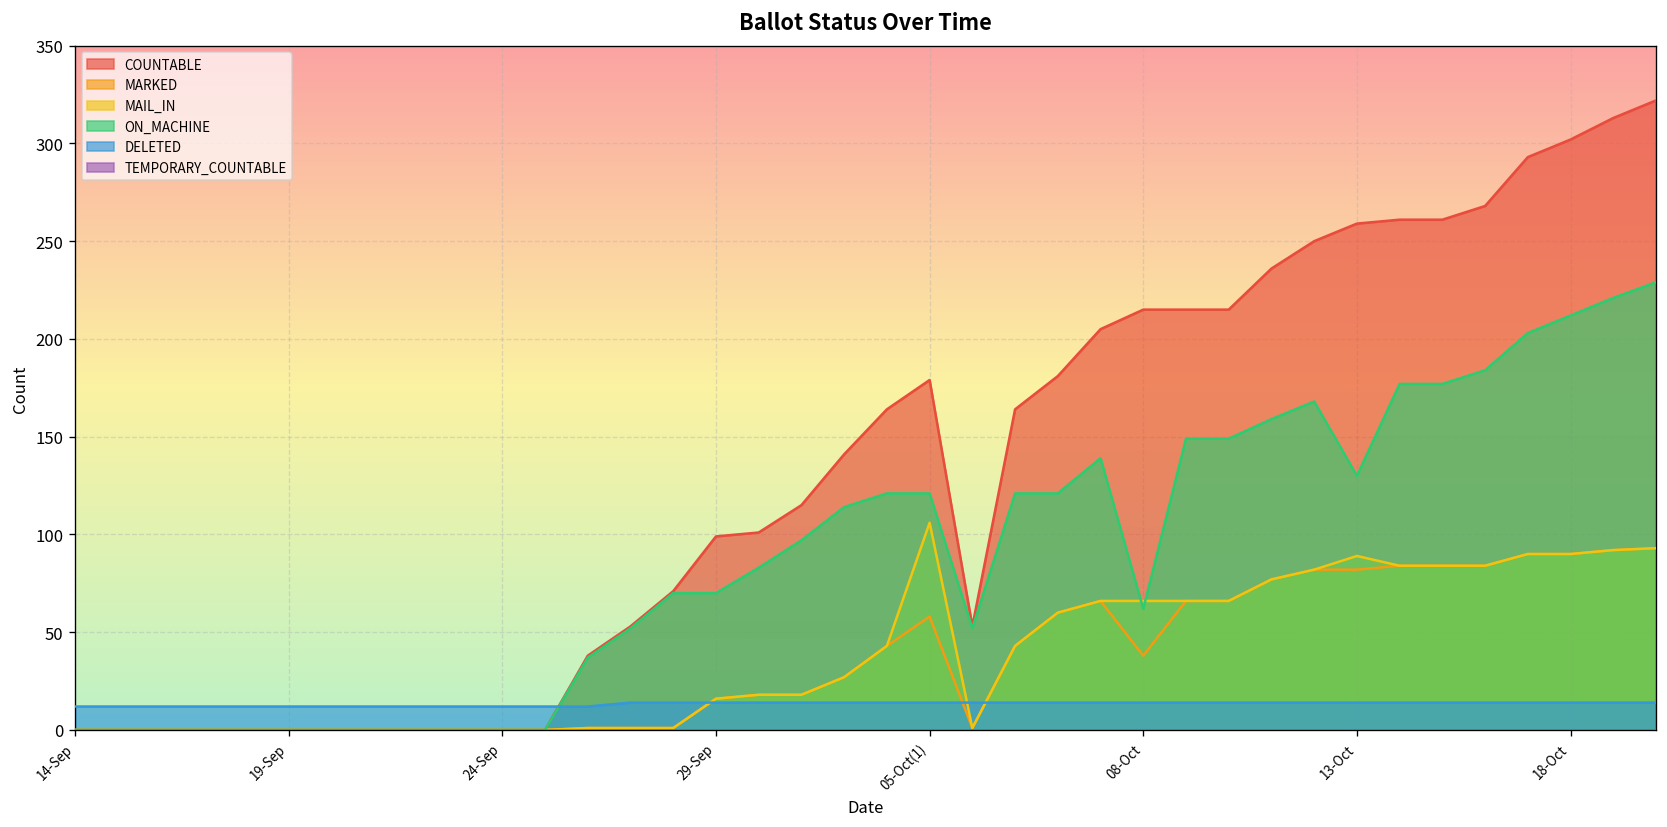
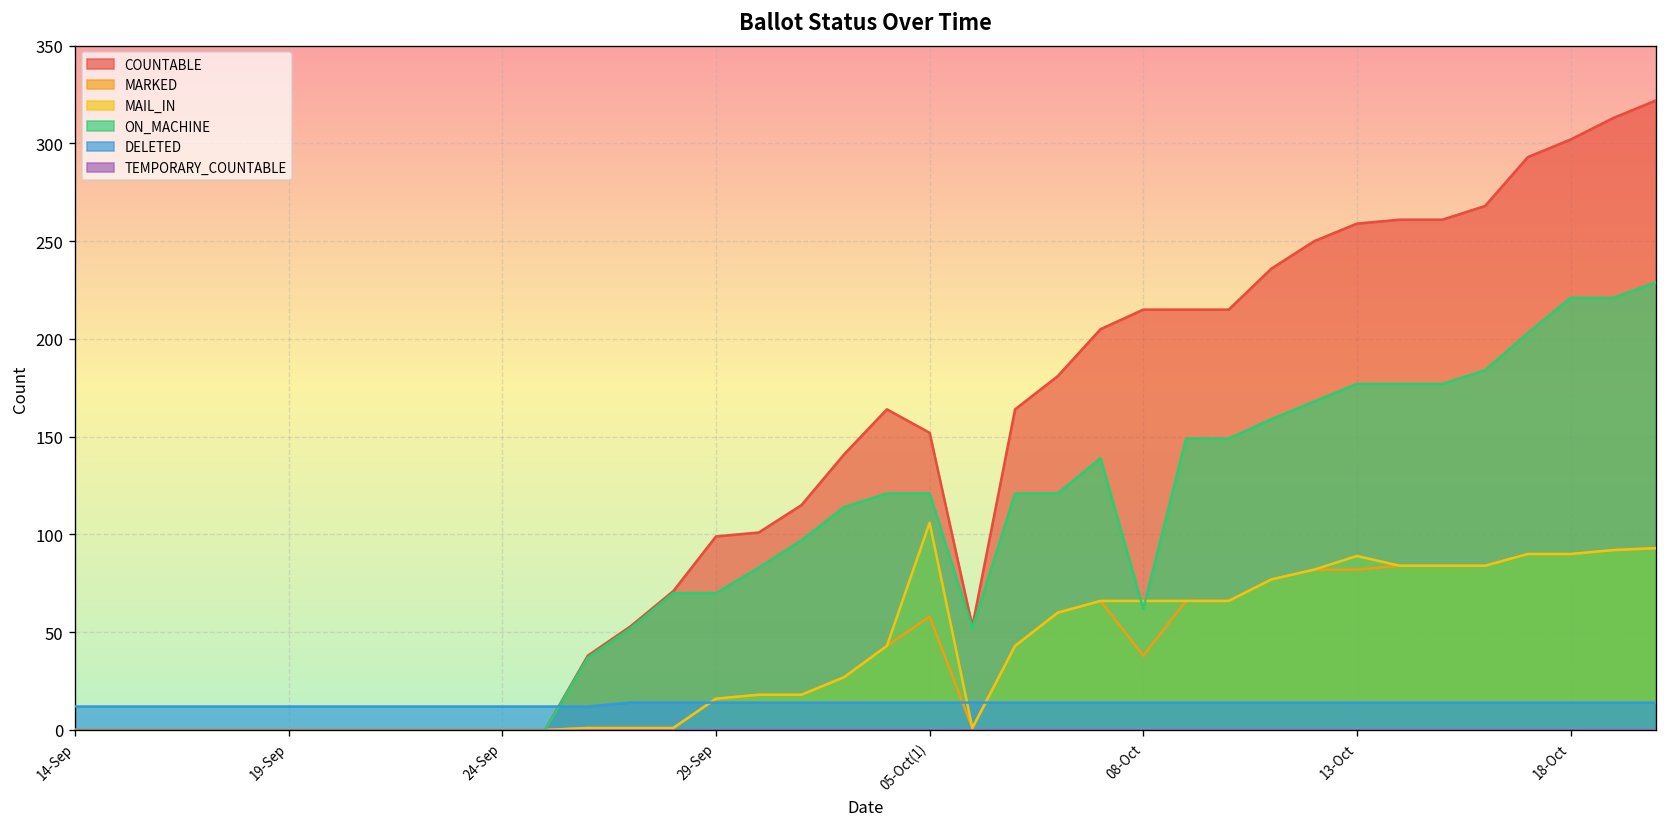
COUNTABLE, 05-Oct(1): 179 -> 152
ON_MACHINE, 13-Oct: 130 -> 177
ON_MACHINE, 18-Oct: 212 -> 221
